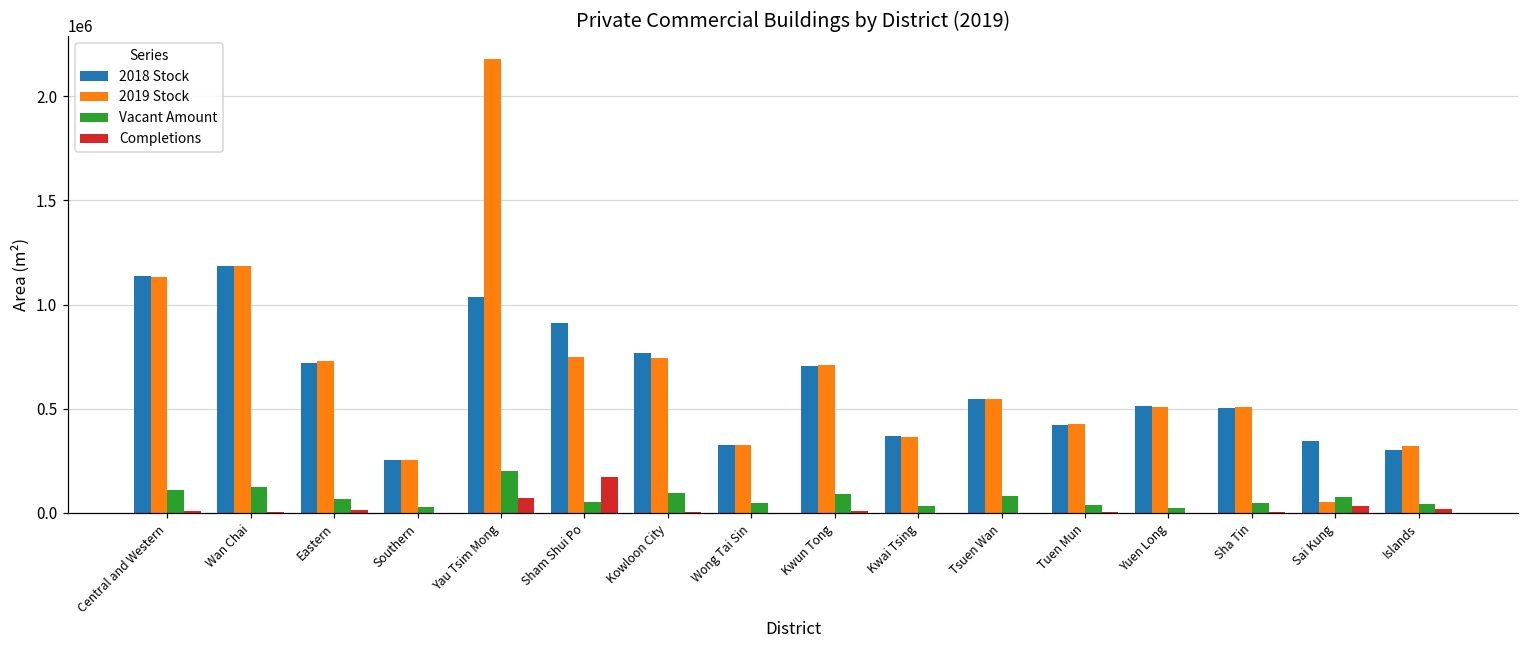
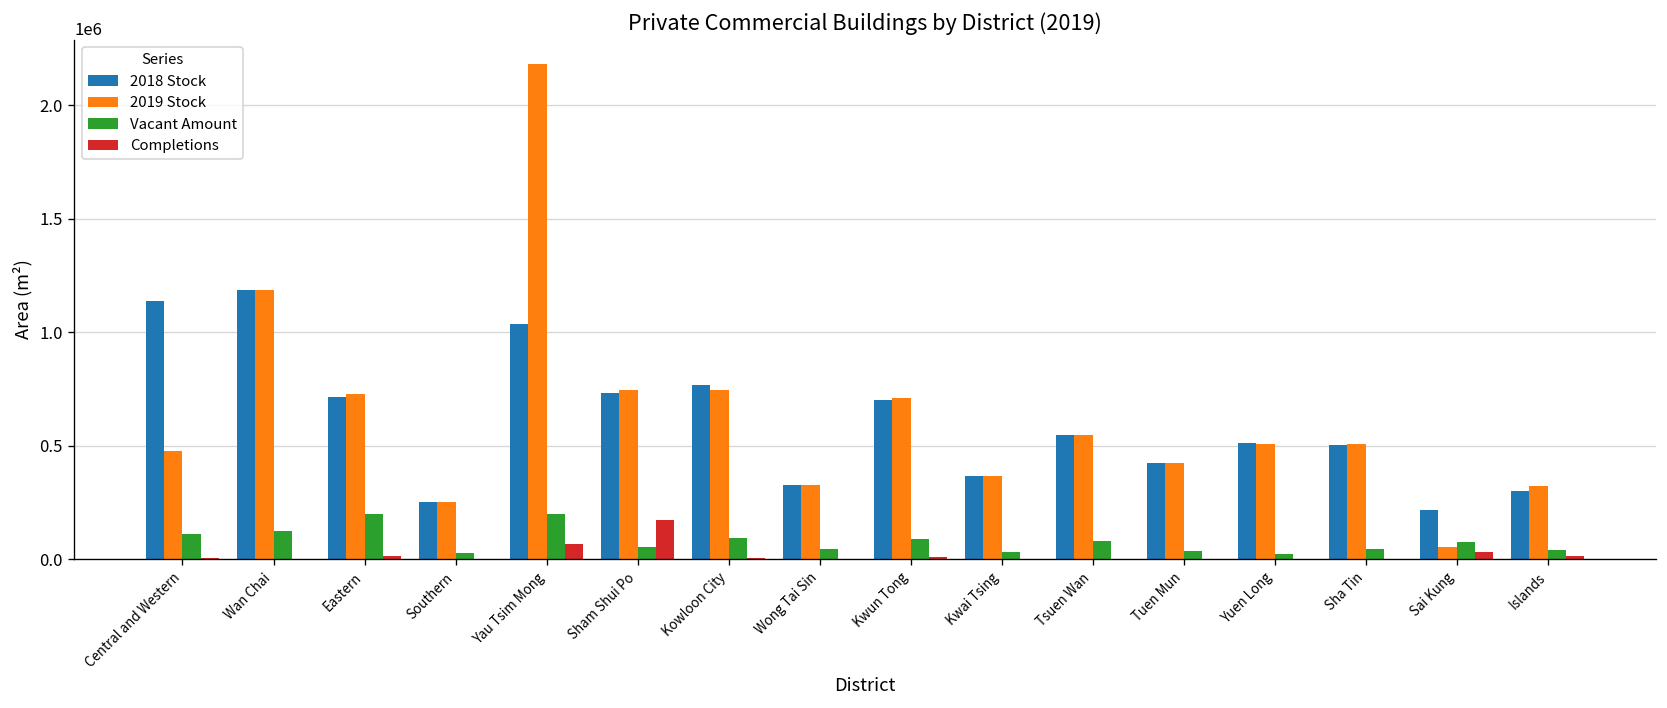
2019 Stock, Central and Western: 1130000 -> 470000
Vacant Amount, Eastern: 70000 -> 200000
2018 Stock, Sham Shui Po: 910000 -> 730000
2018 Stock, Sai Kung: 340000 -> 220000
